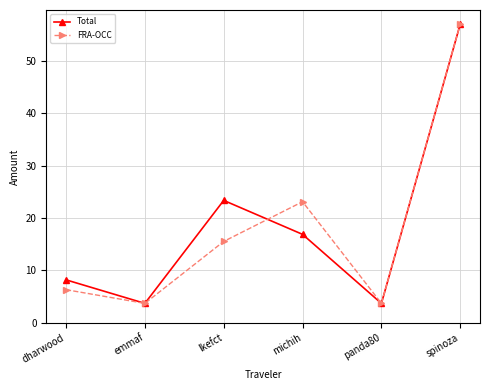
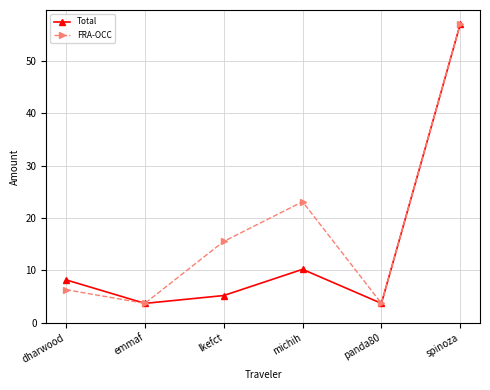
Total, lkefct: 23 -> 5
Total, michih: 17 -> 10
